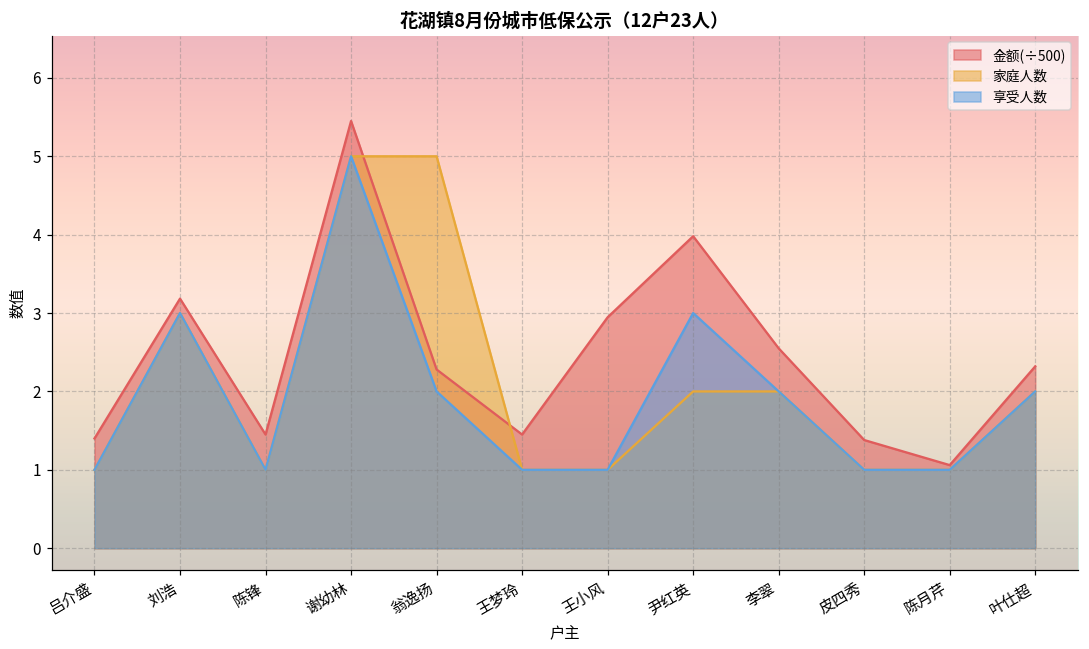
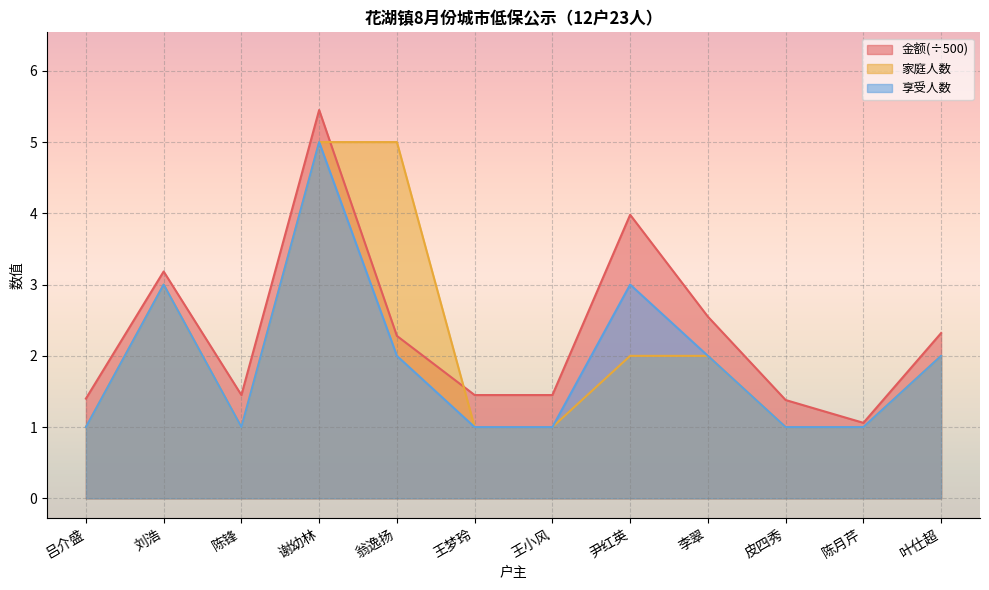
金额(÷500), 王小风: 2.9 -> 1.5
